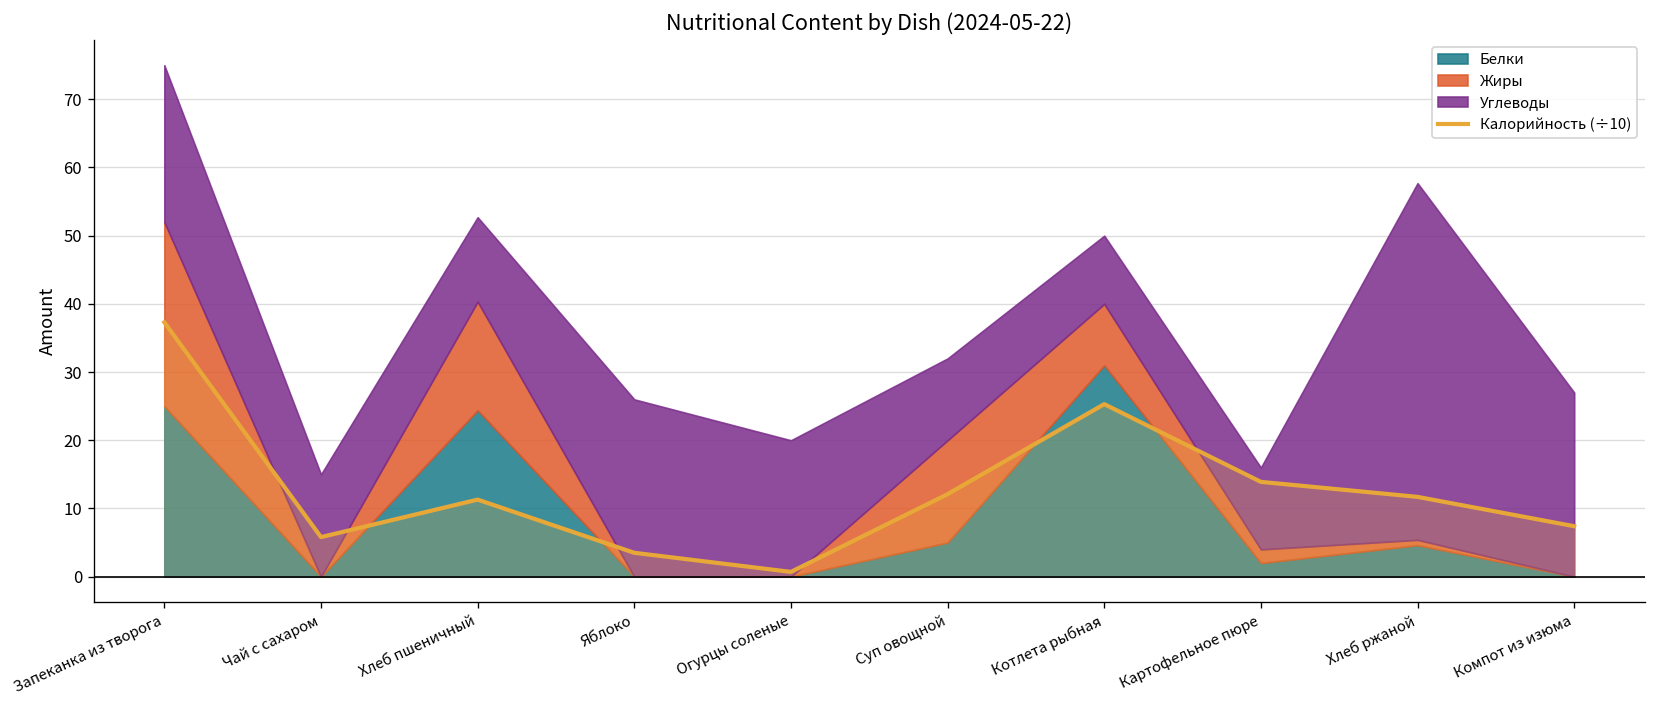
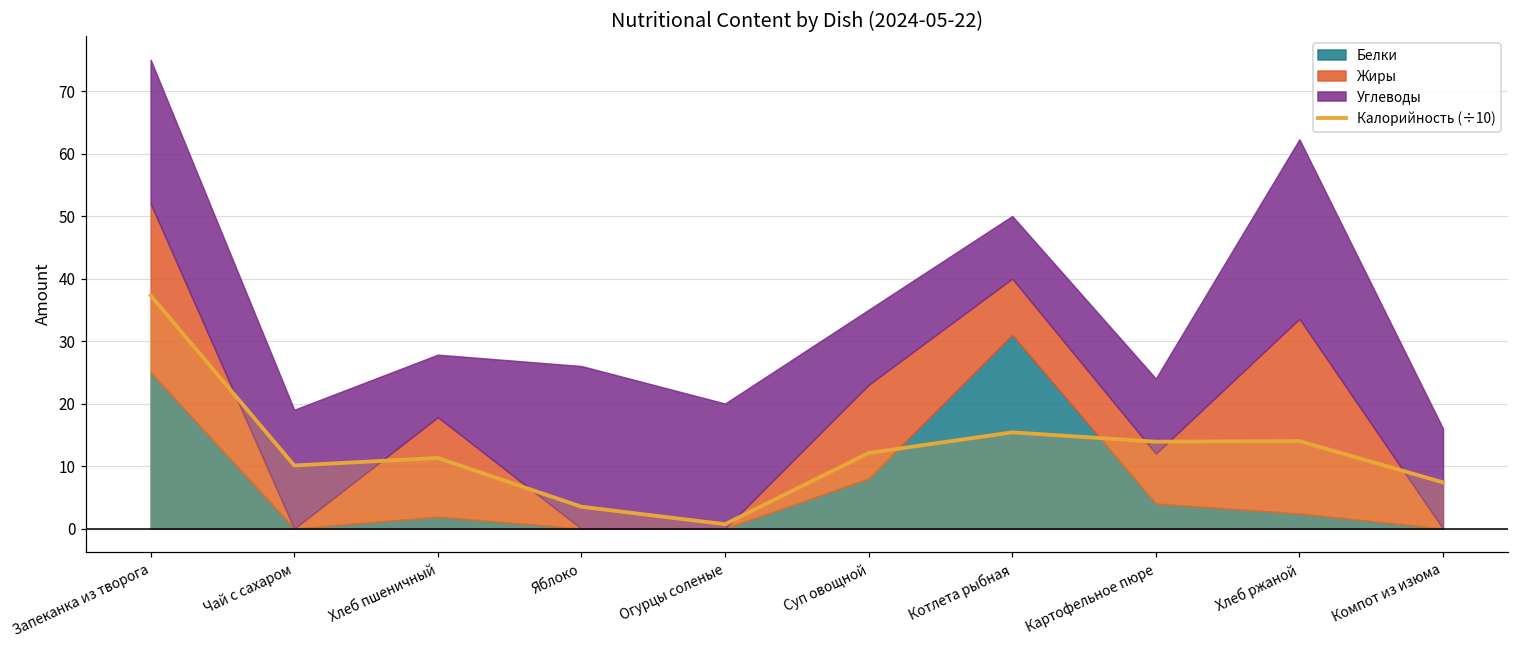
Калорийность (÷10), Чай с сахаром: 6 -> 10
Углеводы, Чай с сахаром: 15 -> 19
Белки, Хлеб пшеничный: 24 -> 2
Углеводы, Хлеб пшеничный: 12 -> 10
Белки, Суп овощной: 5 -> 8
Калорийность (÷10), Котлета рыбная: 25 -> 15
Белки, Картофельное пюре: 2 -> 4
Жиры, Картофельное пюре: 2 -> 8
Калорийность (÷10), Хлеб ржаной: 12 -> 14
Белки, Хлеб ржаной: 5 -> 2
Жиры, Хлеб ржаной: 1 -> 31
Углеводы, Хлеб ржаной: 52 -> 29
Углеводы, Компот из изюма: 27 -> 16
